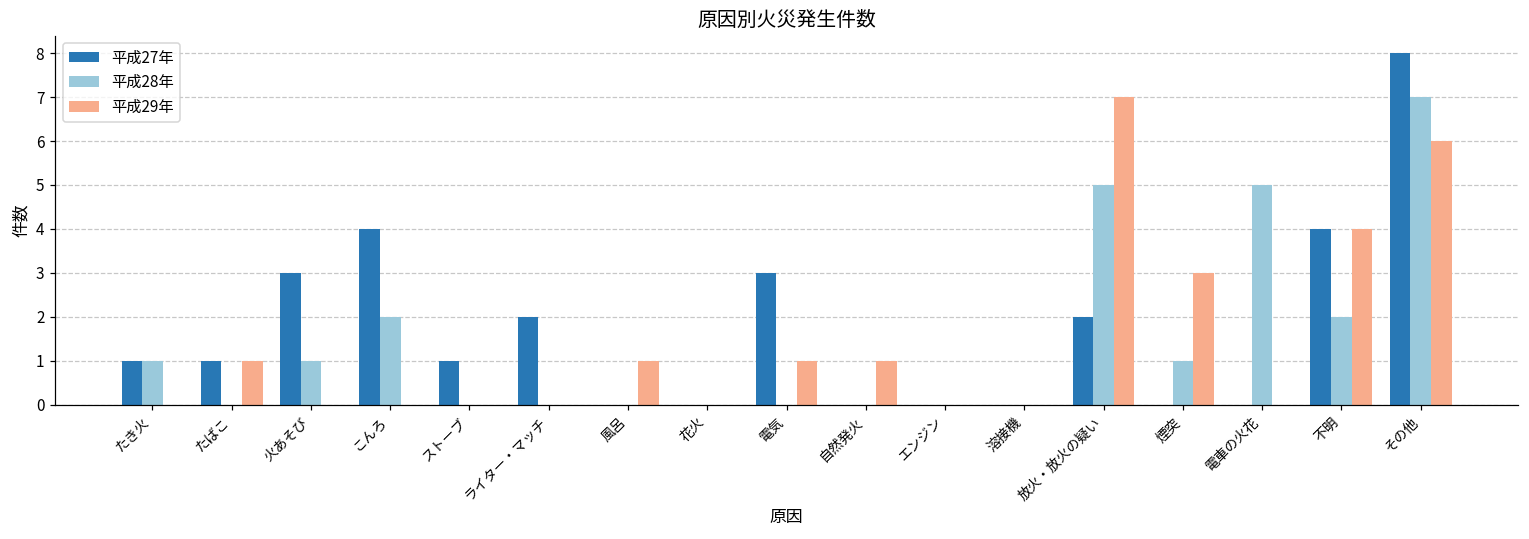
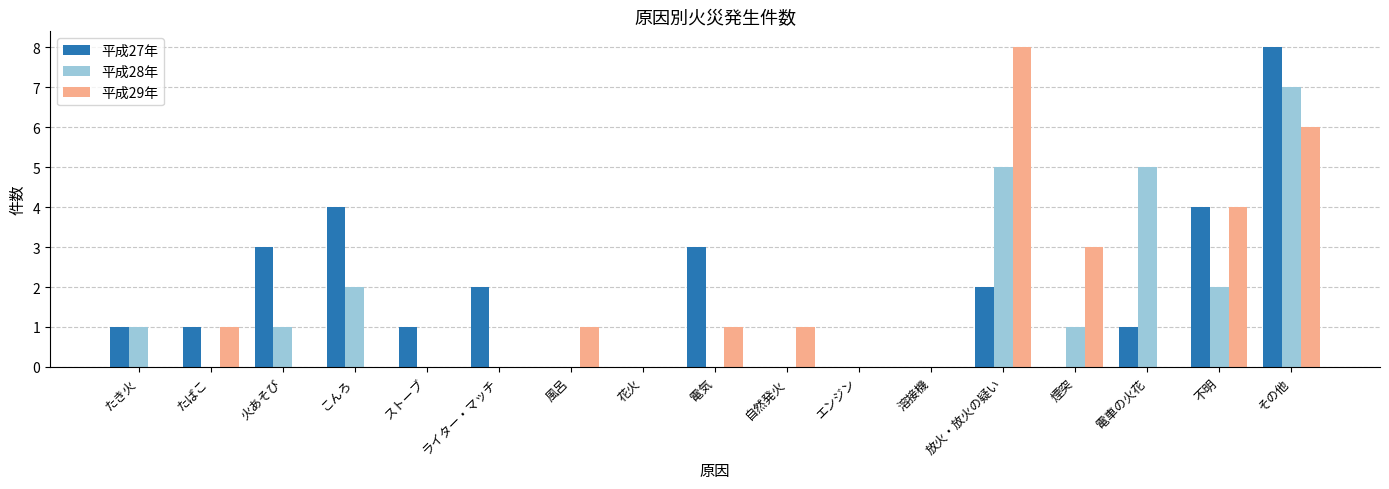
平成29年, 放火・放火の疑い: 7 -> 8
平成27年, 電車の火花: 0 -> 1
